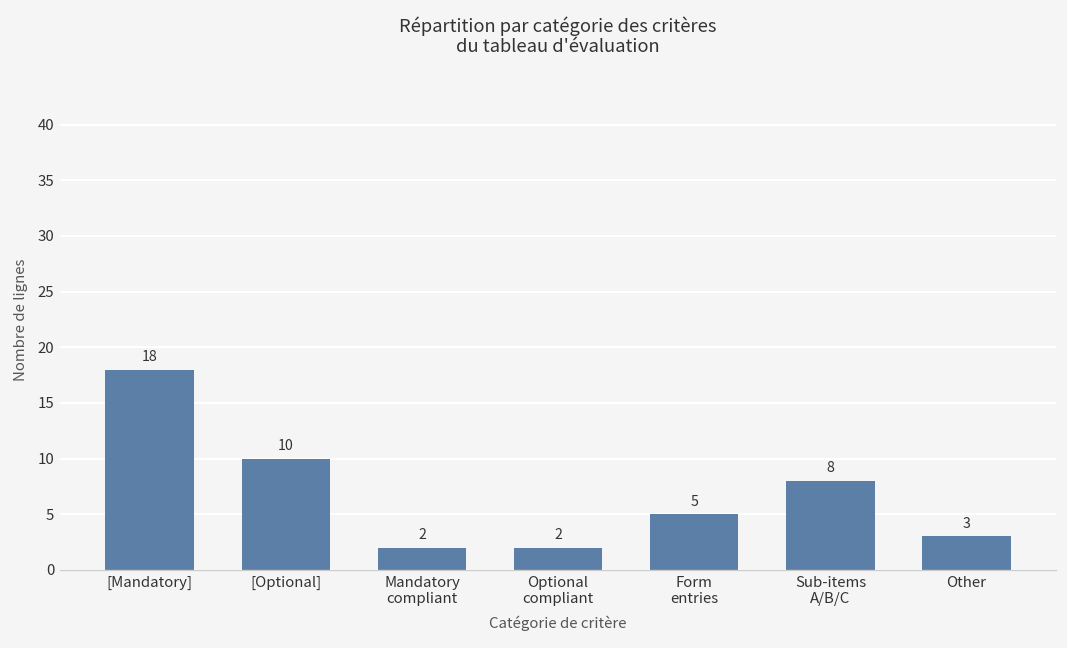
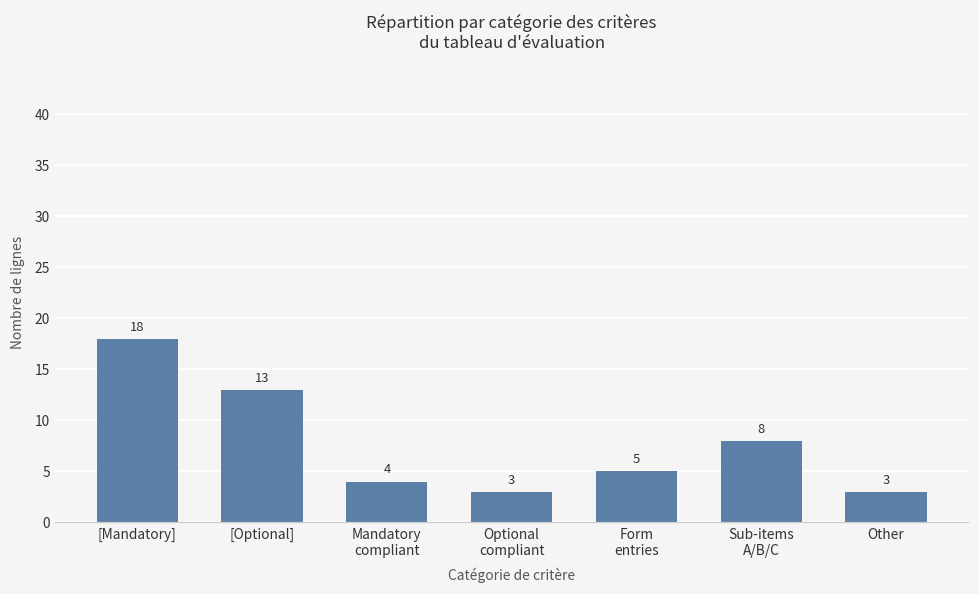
[Optional]: 10 -> 13
Mandatory compliant: 2 -> 4
Optional compliant: 2 -> 3
